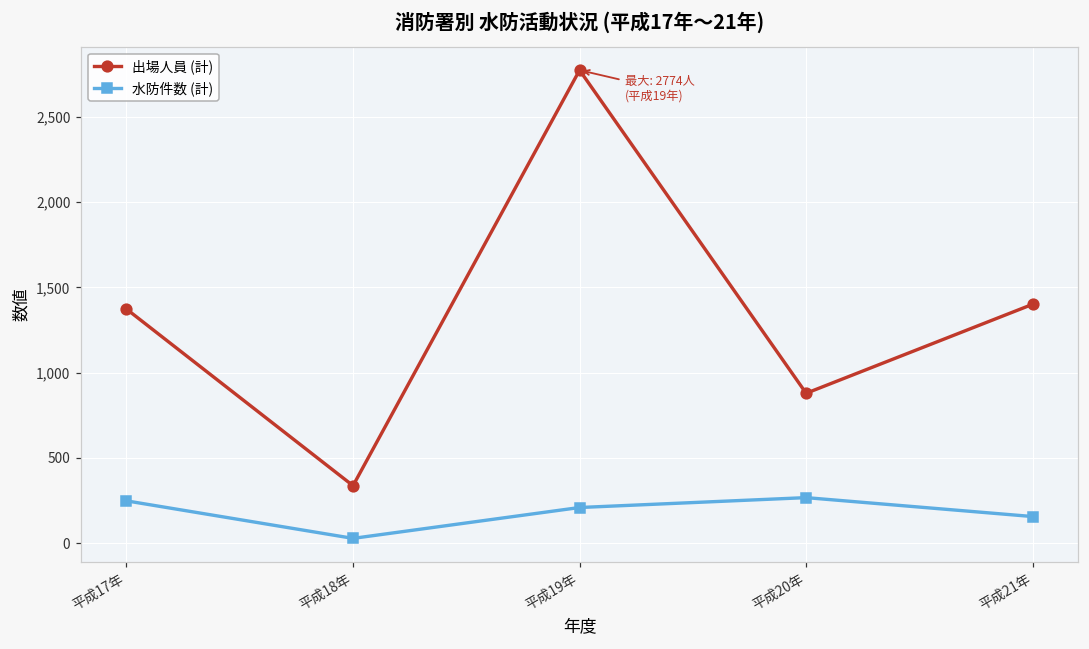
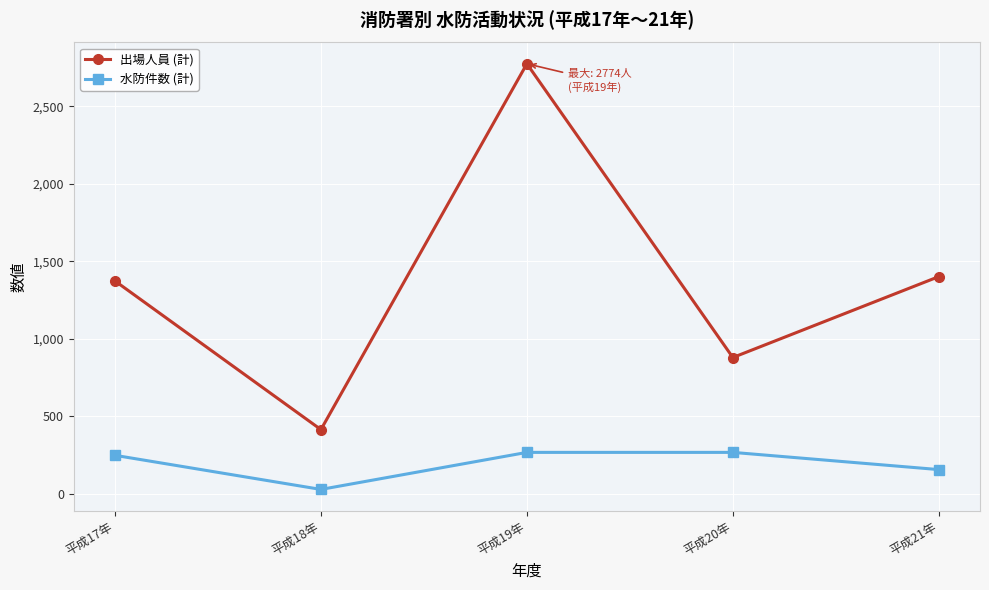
出場人員 (計), 平成18年: 340 -> 410
水防件数 (計), 平成19年: 210 -> 270
